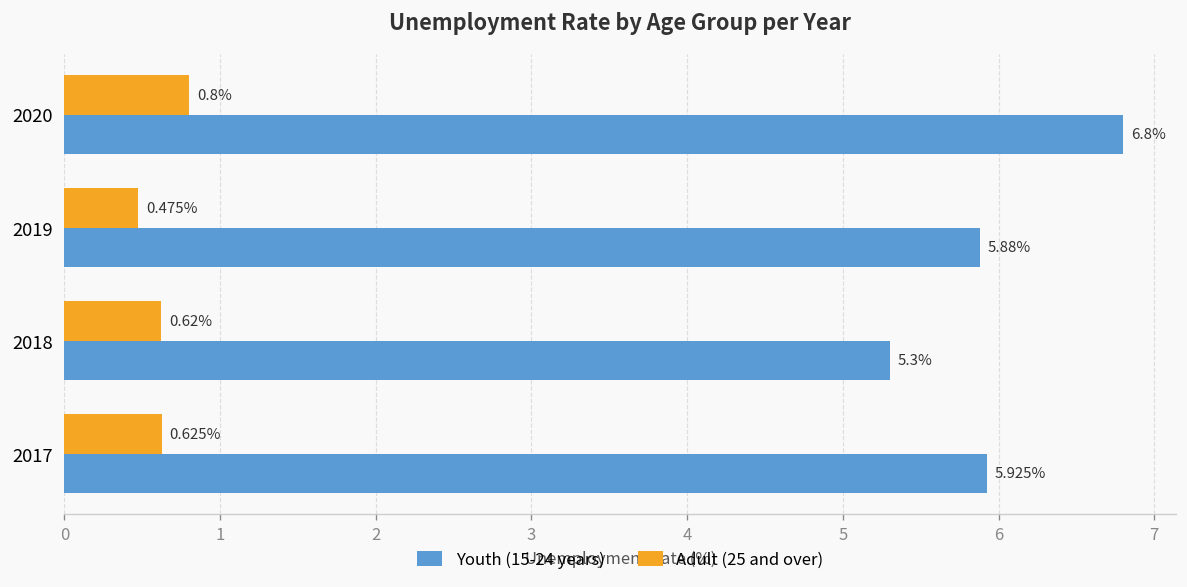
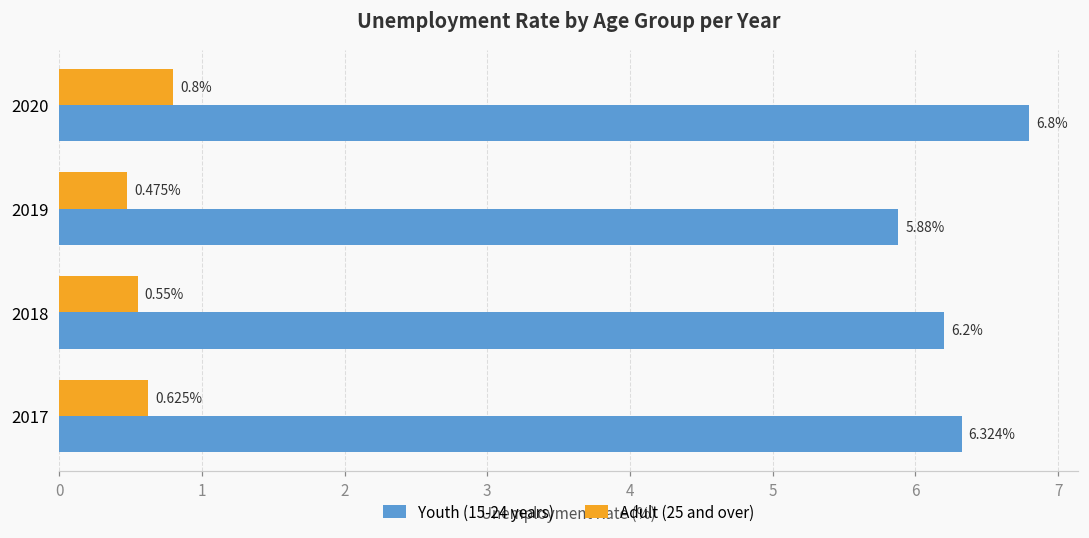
Adult (25 and over), 2018: 0.62% -> 0.55%
Youth (15-24 years), 2018: 5.3% -> 6.2%
Youth (15-24 years), 2017: 5.925% -> 6.324%
